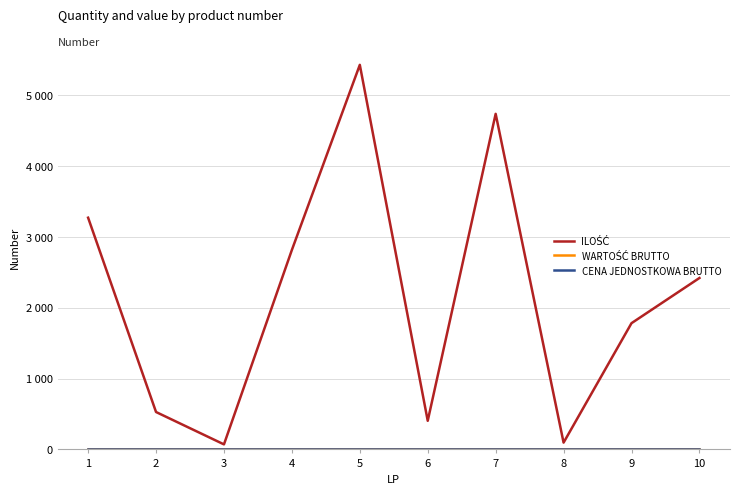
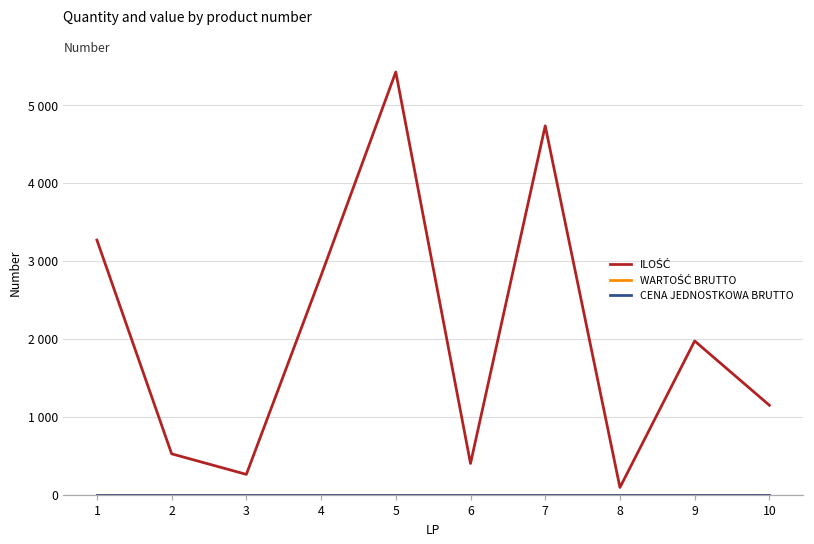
ILOŚĆ, 3: 100 -> 300
ILOŚĆ, 9: 1800 -> 2000
ILOŚĆ, 10: 2400 -> 1200
